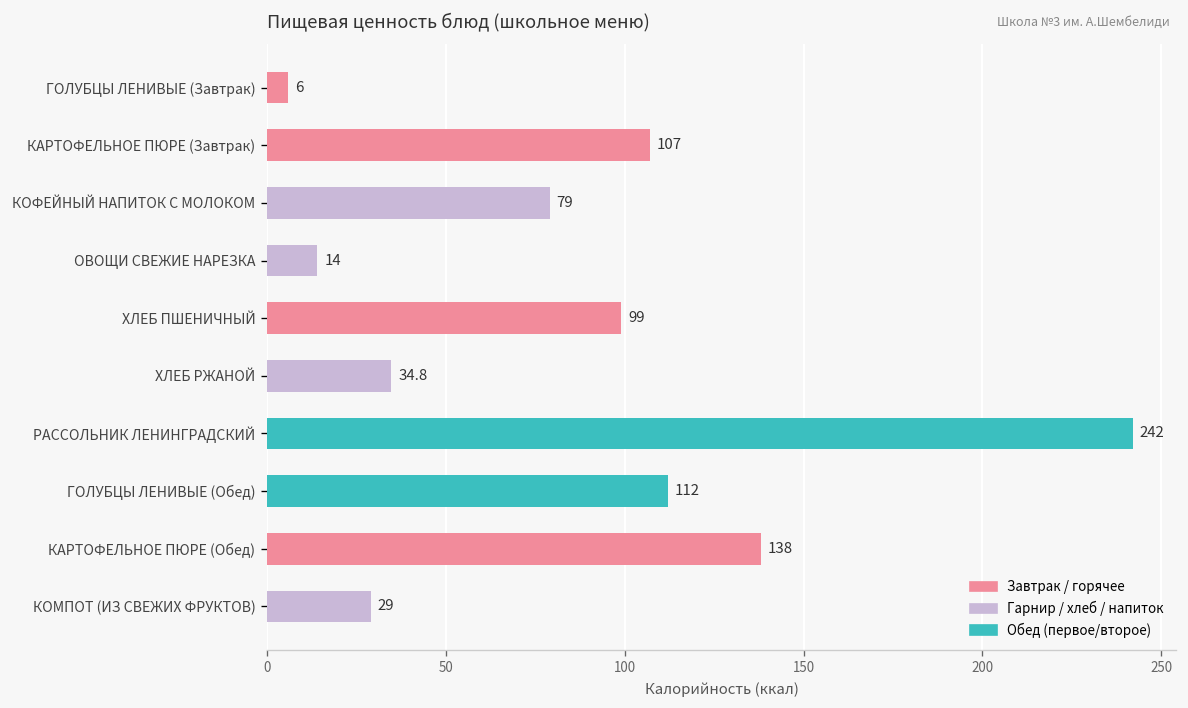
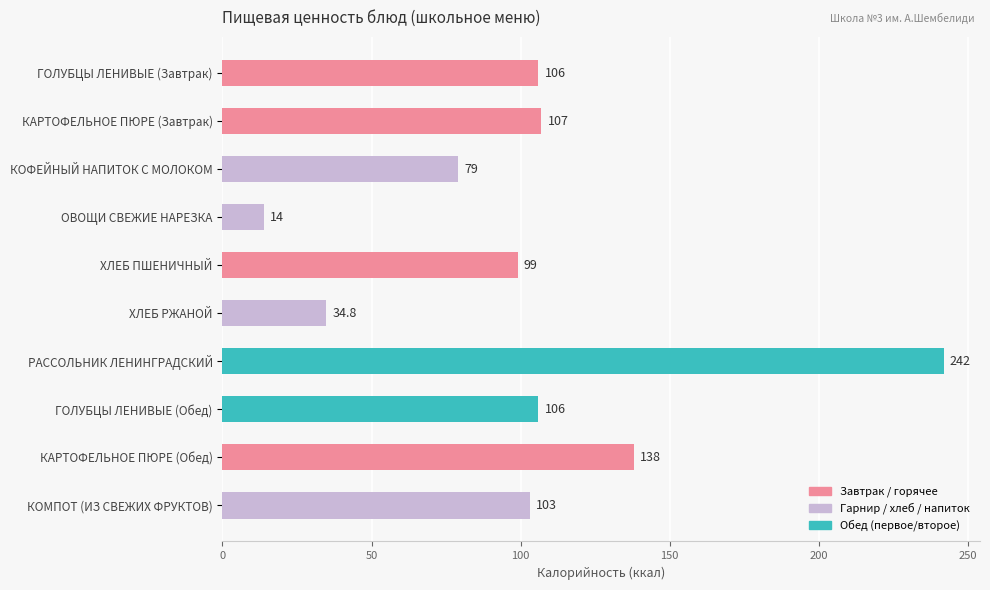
ГОЛУБЦЫ ЛЕНИВЫЕ (Завтрак): 6 -> 106
ГОЛУБЦЫ ЛЕНИВЫЕ (Обед): 112 -> 106
КОМПОТ (ИЗ СВЕЖИХ ФРУКТОВ): 29 -> 103
